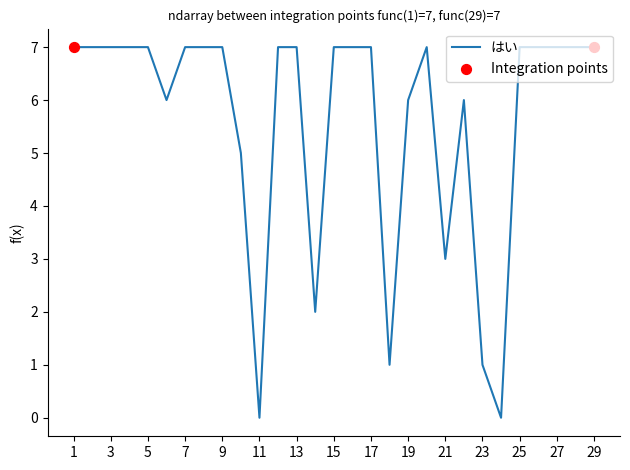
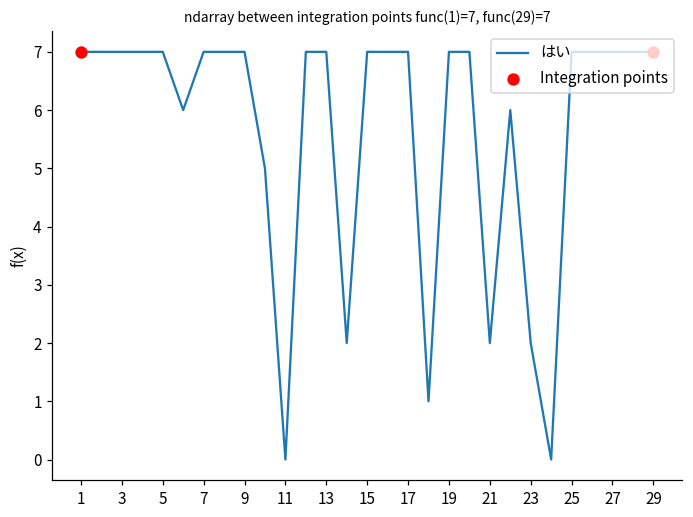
はい, 19: 6 -> 7
はい, 21: 3 -> 2
はい, 23: 1 -> 2
